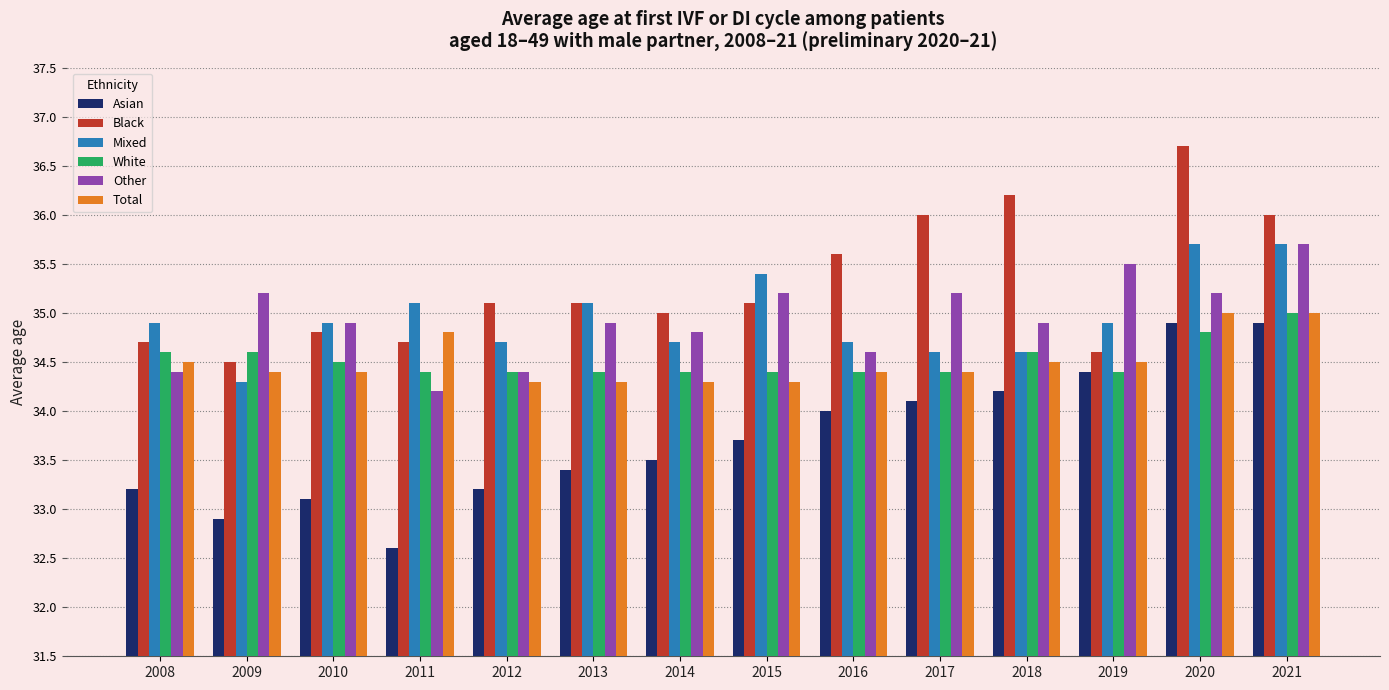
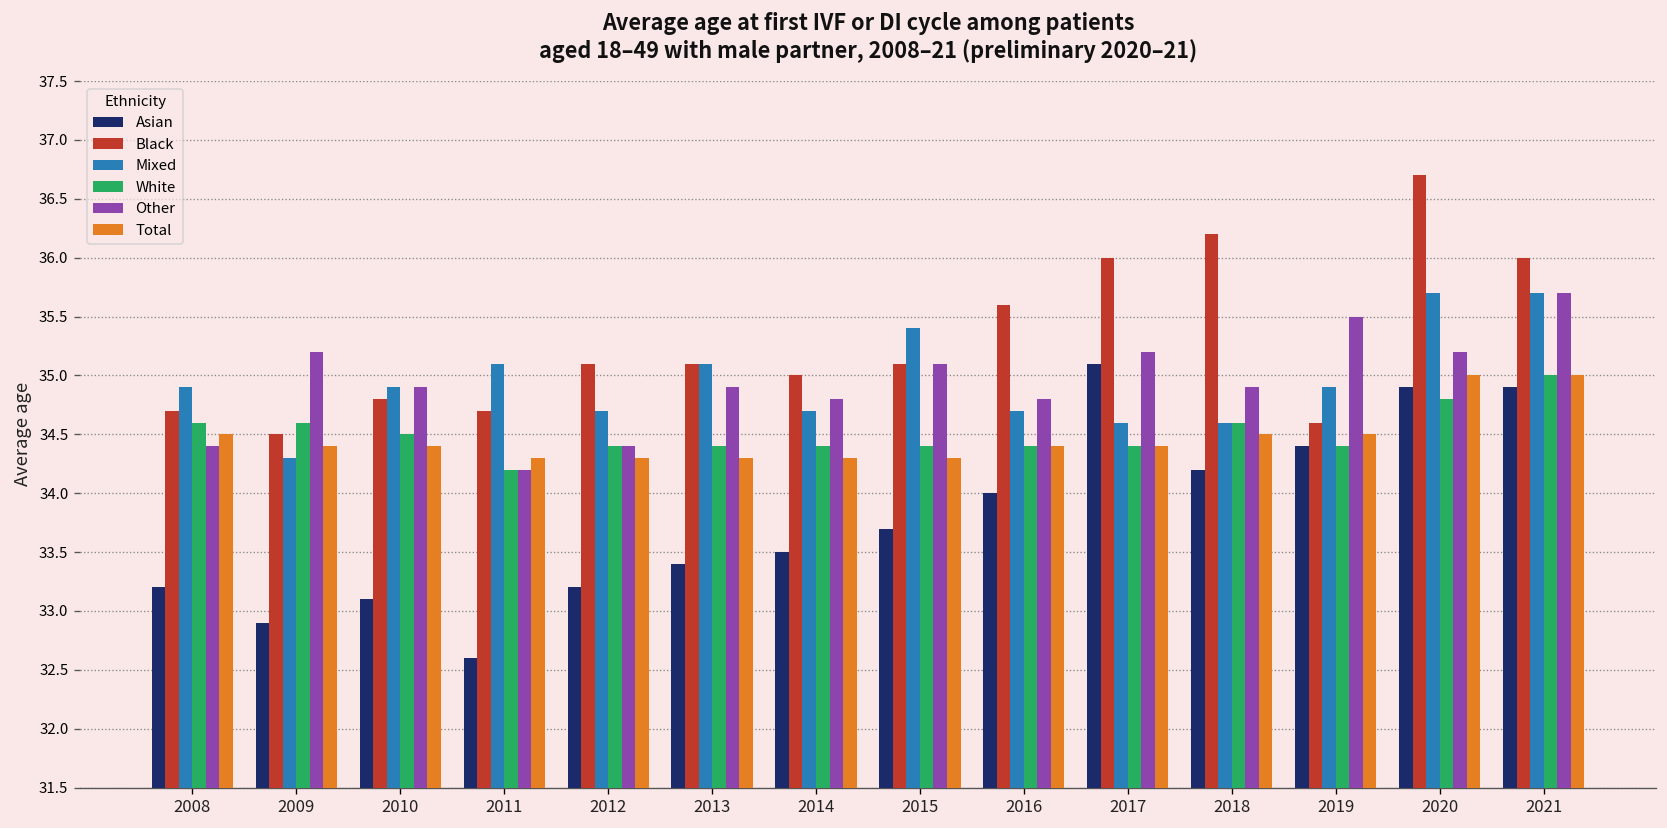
White, 2011: 34.4 -> 34.2
Total, 2011: 34.8 -> 34.3
Other, 2015: 35.2 -> 35.1
Other, 2016: 34.6 -> 34.8
Asian, 2017: 34.1 -> 35.1
